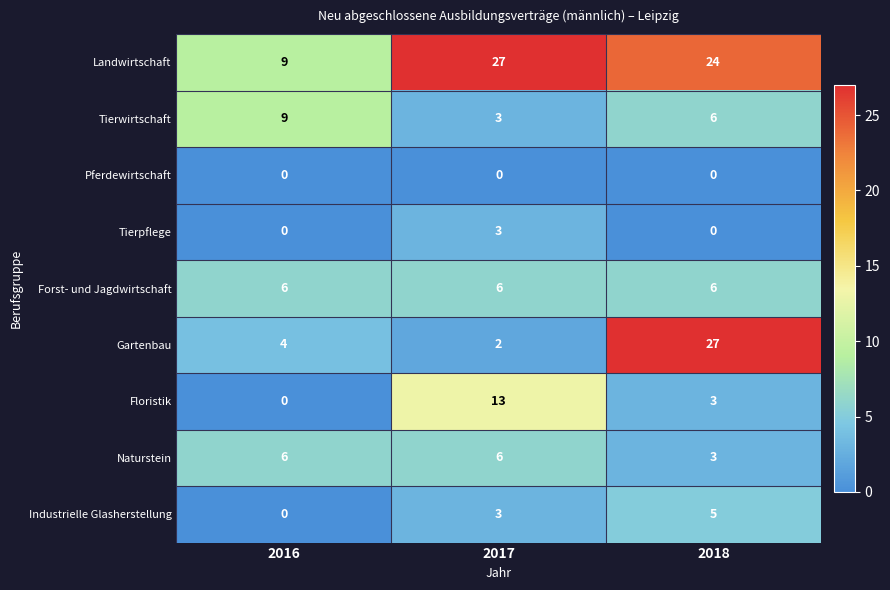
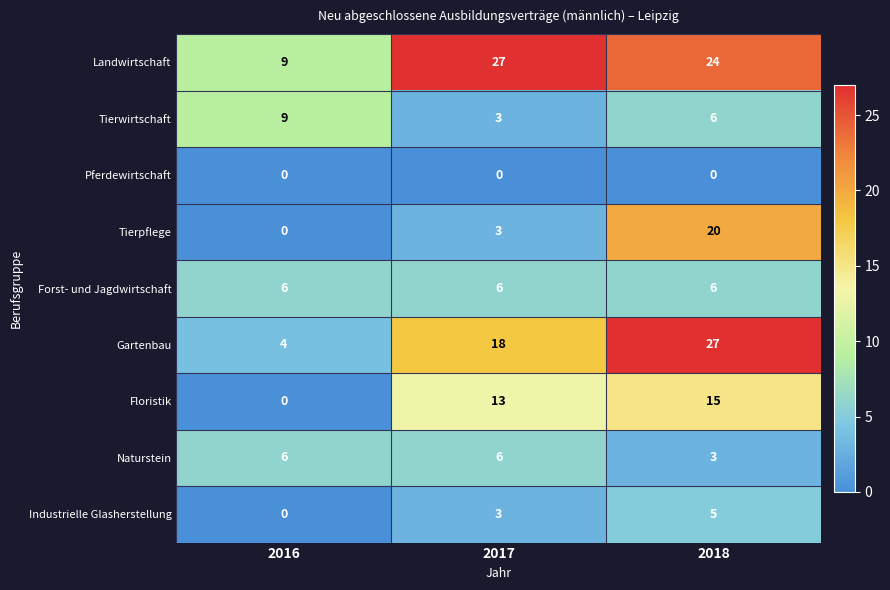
Tierpflege, 2018: 0 -> 20
Gartenbau, 2017: 2 -> 18
Floristik, 2018: 3 -> 15
